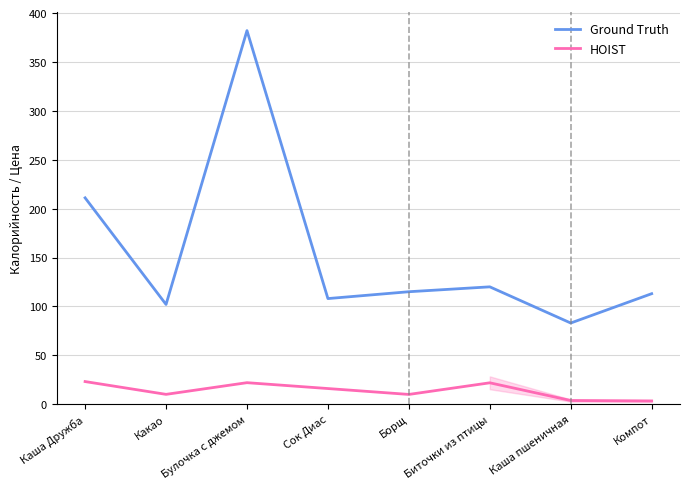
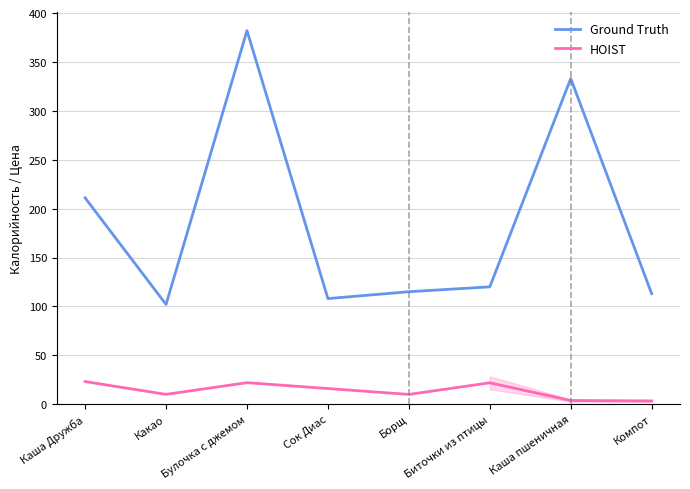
Ground Truth, Каша пшеничная: 80 -> 330
